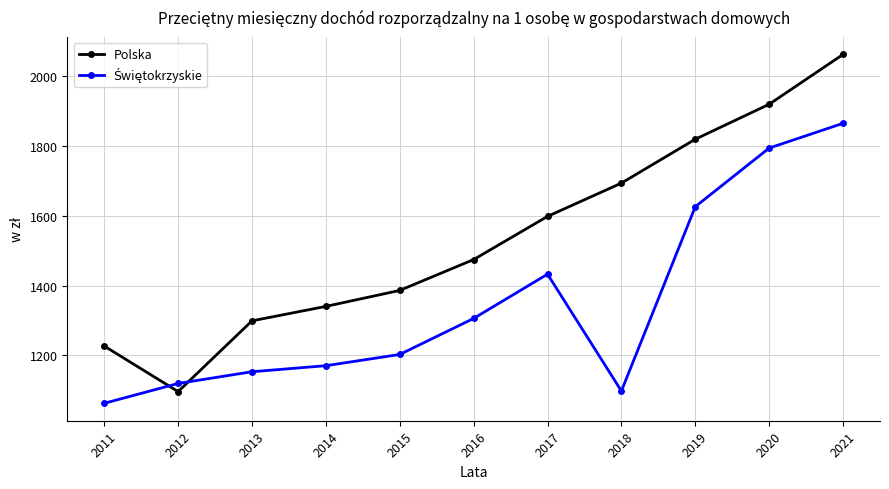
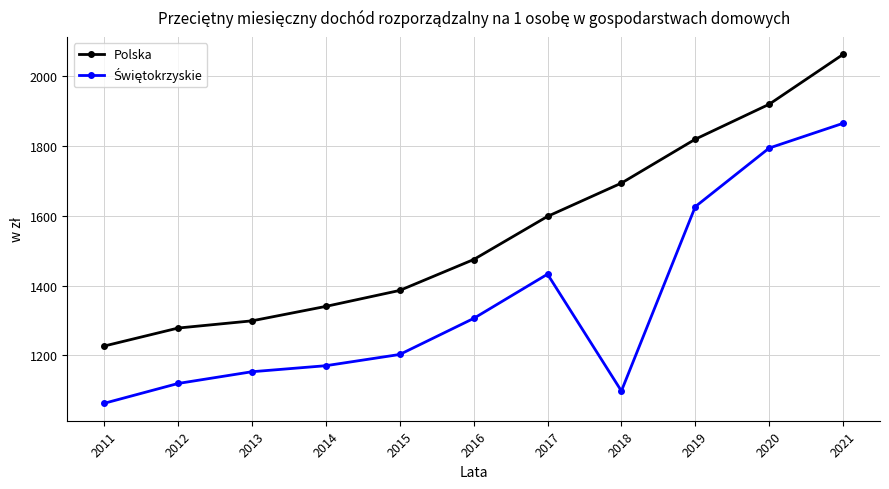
Polska, 2012: 1100 -> 1280
